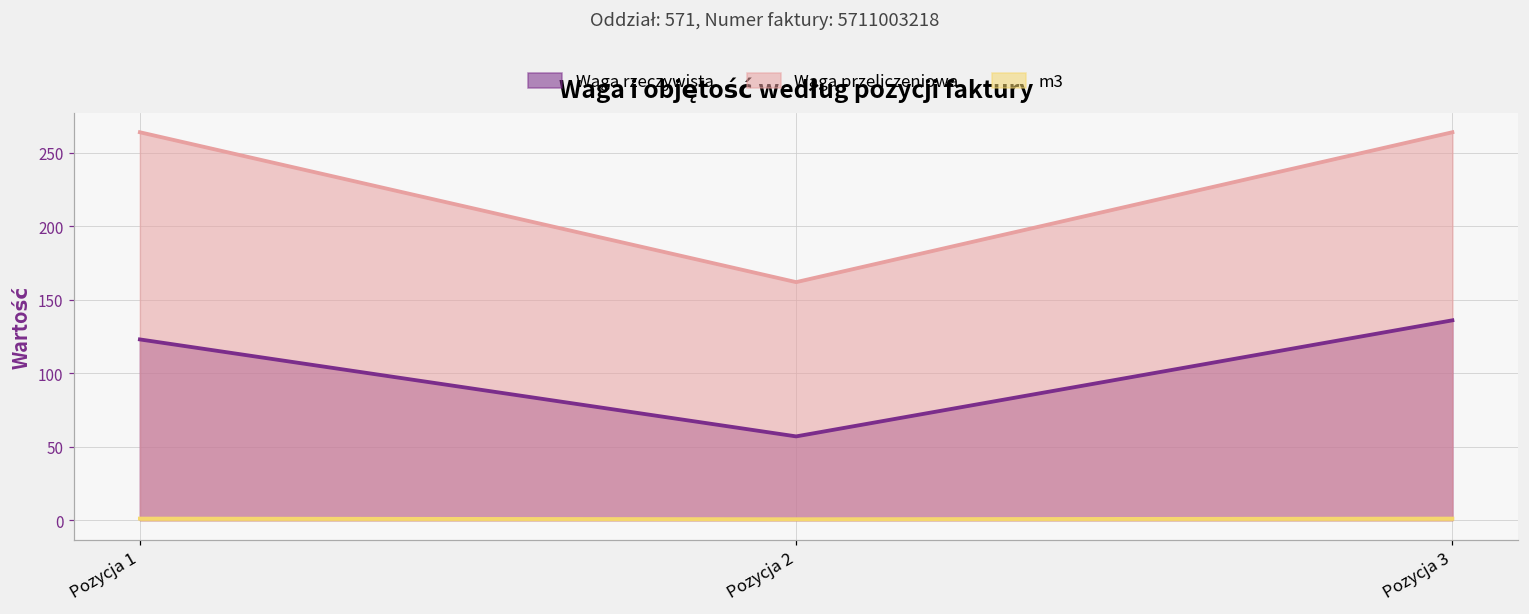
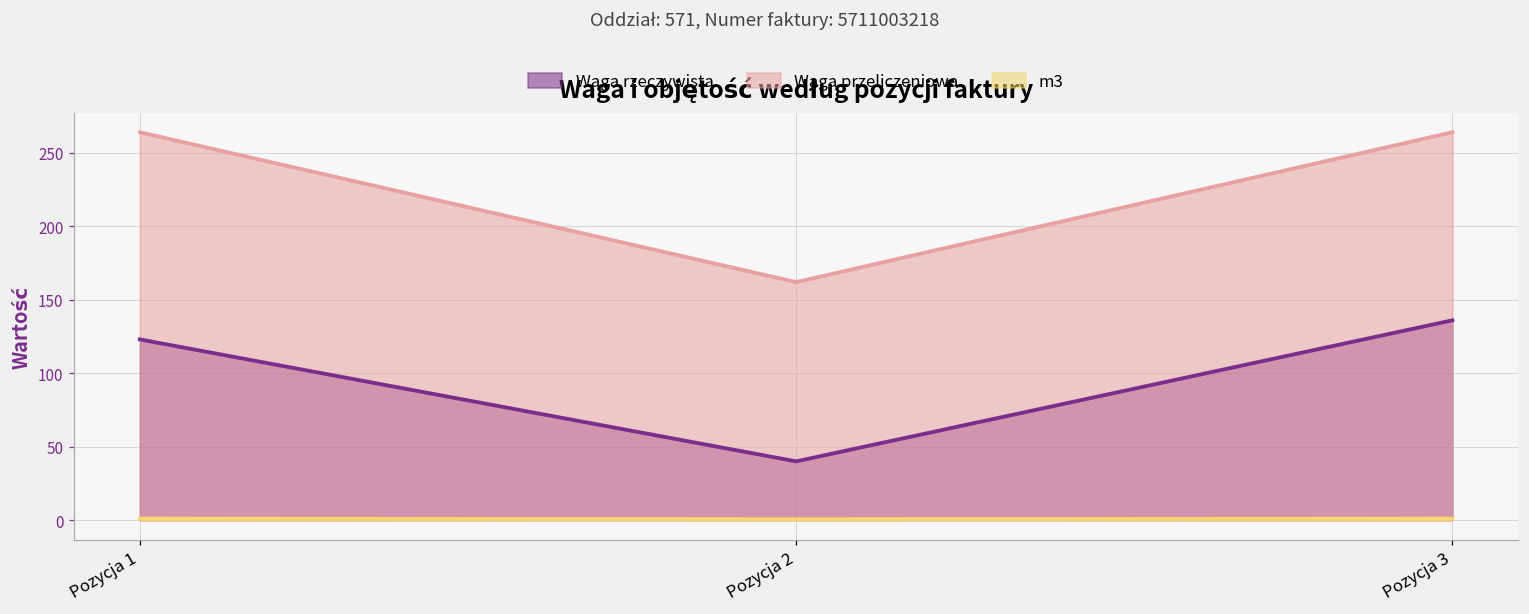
Waga rzeczywista, Pozycja 2: 57 -> 40
